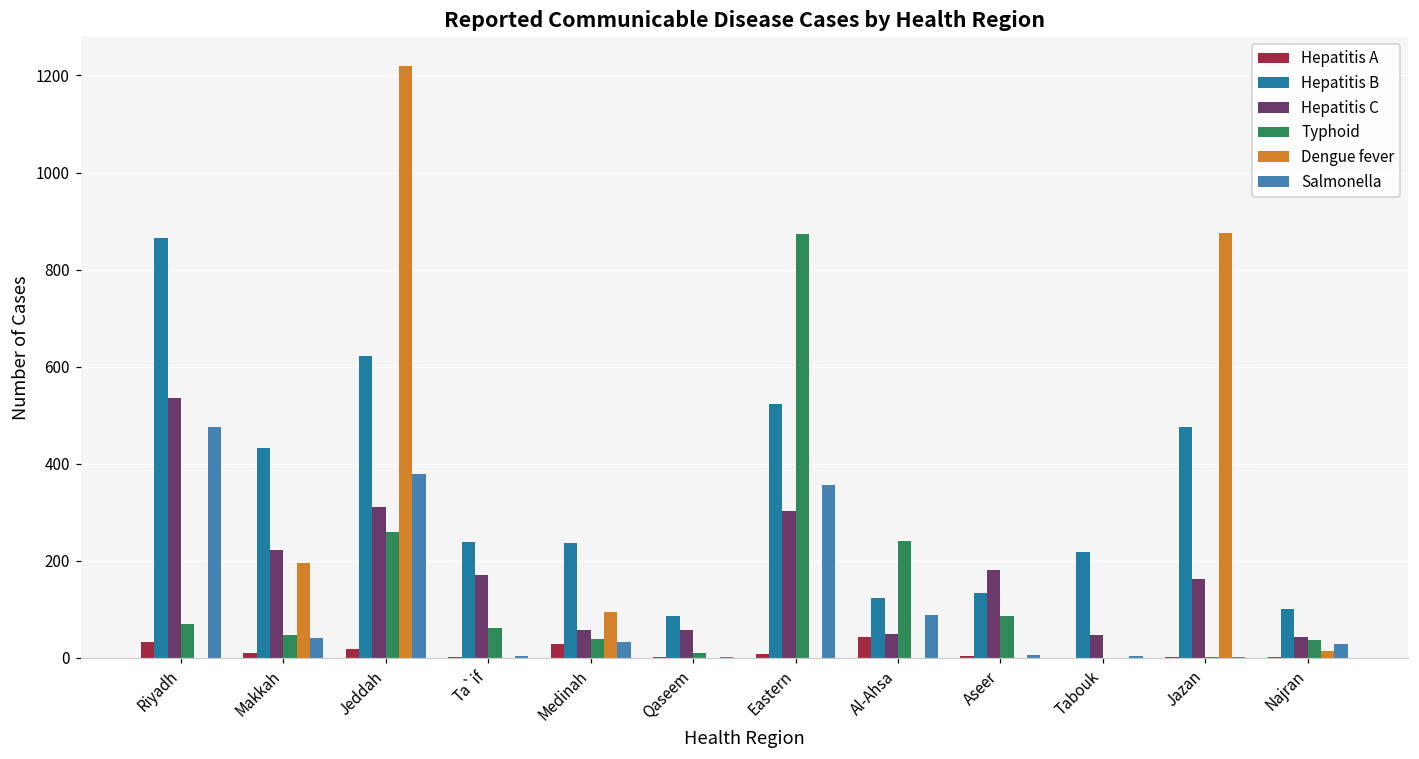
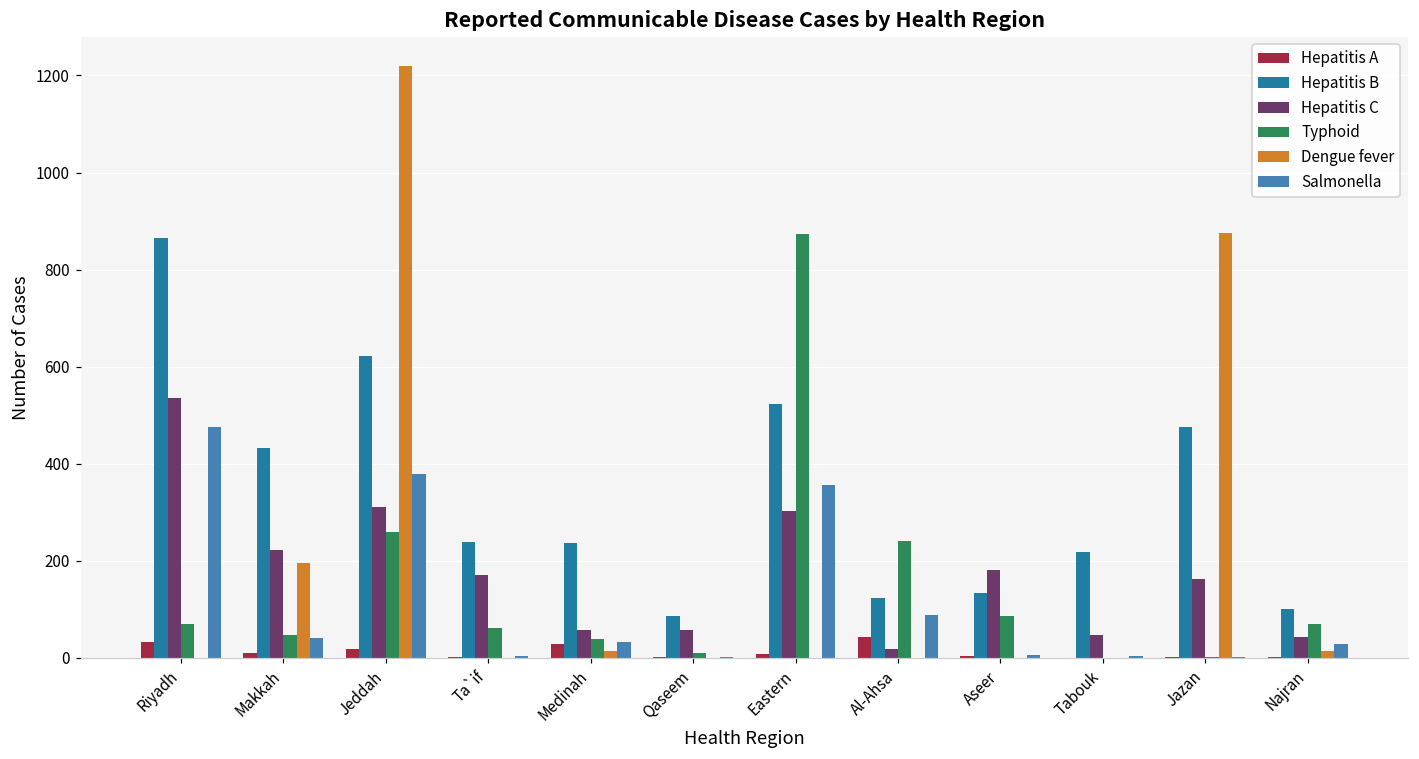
Dengue fever, Medinah: 90 -> 20
Hepatitis C, Al-Ahsa: 50 -> 20
Typhoid, Najran: 40 -> 70
